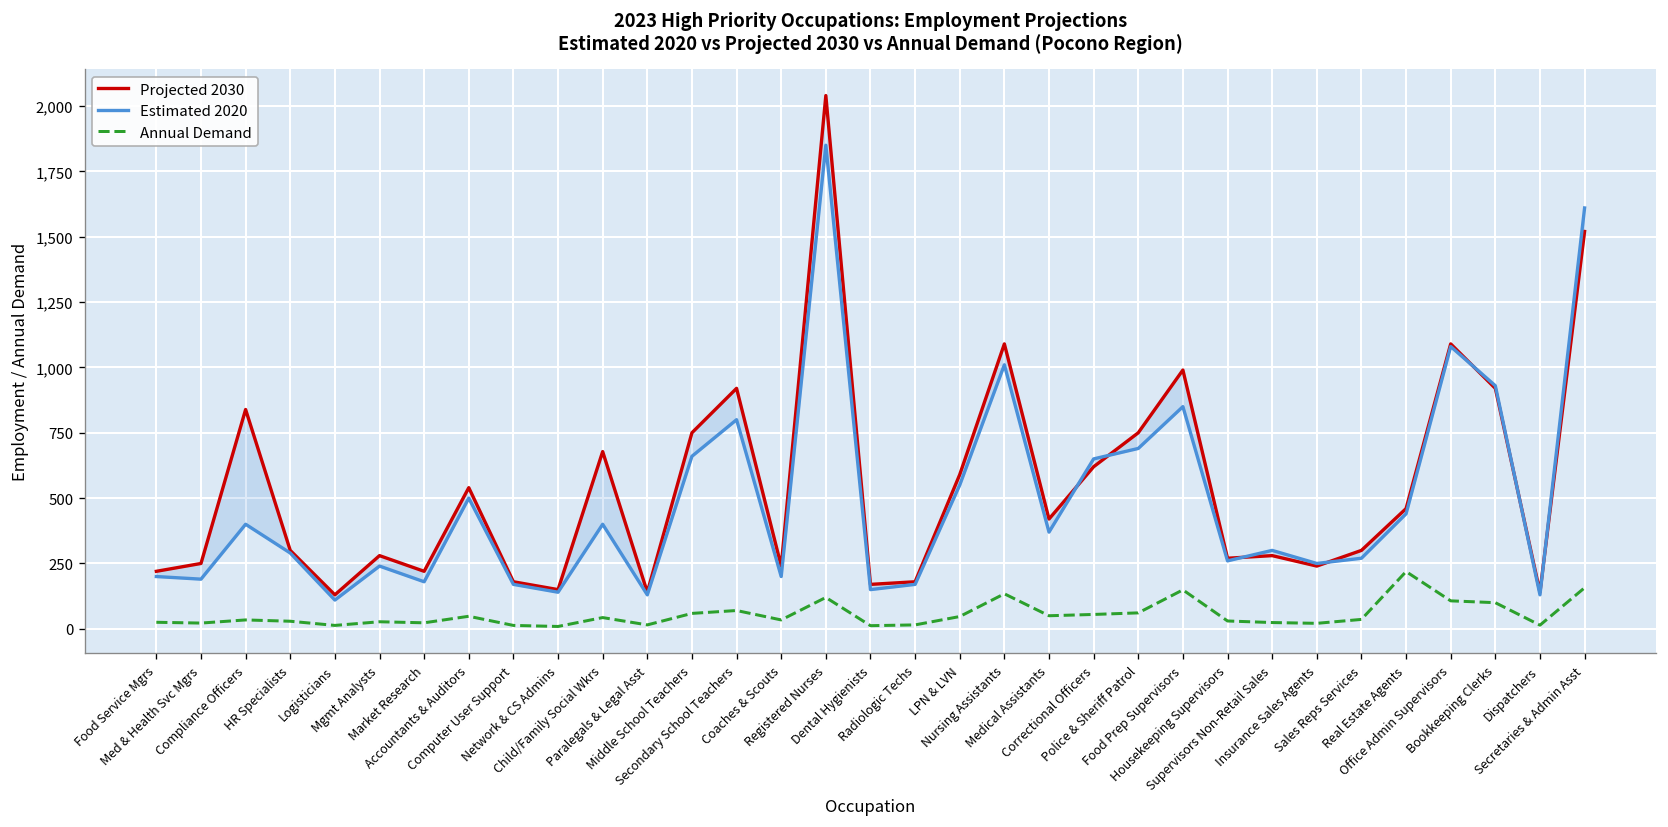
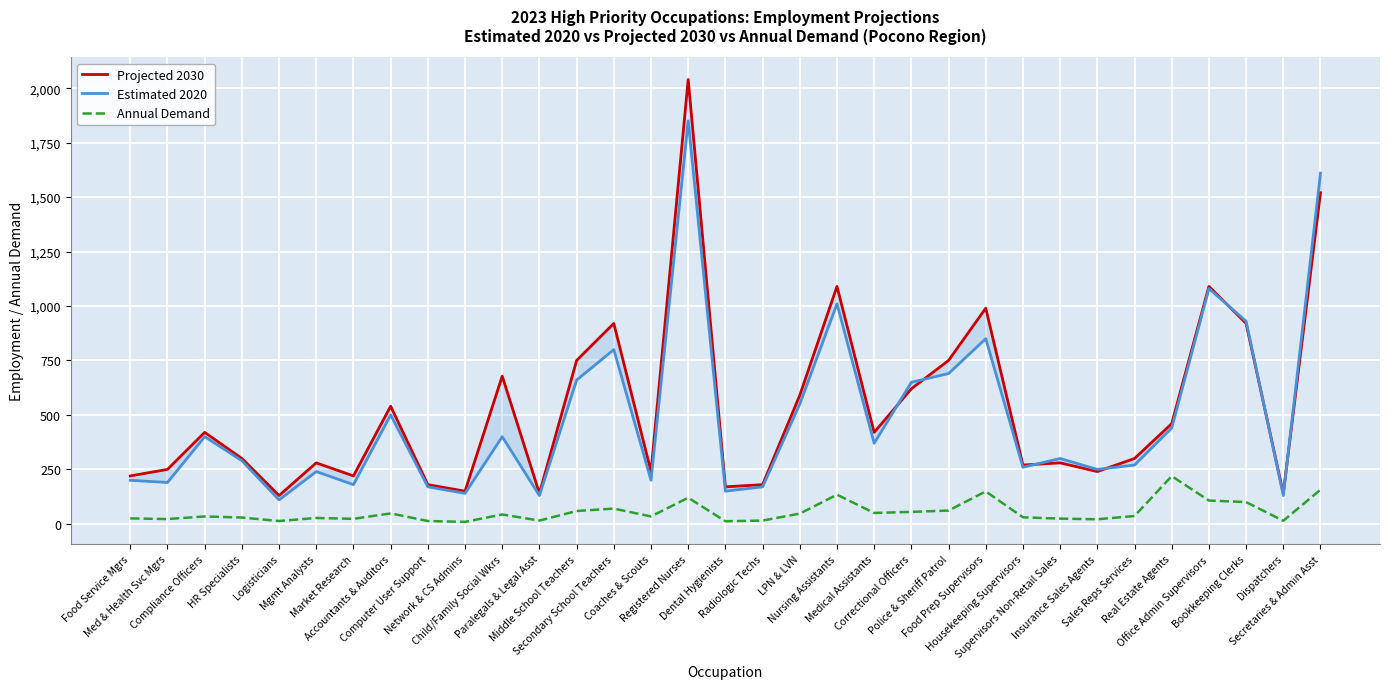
Projected 2030, Compliance Officers: 840 -> 420
